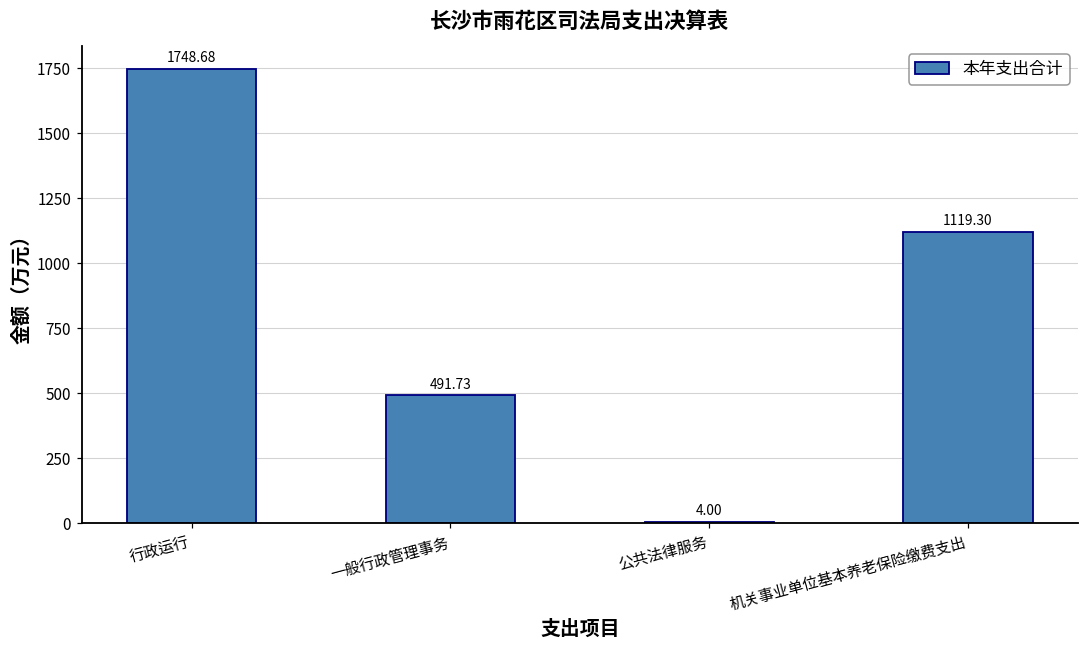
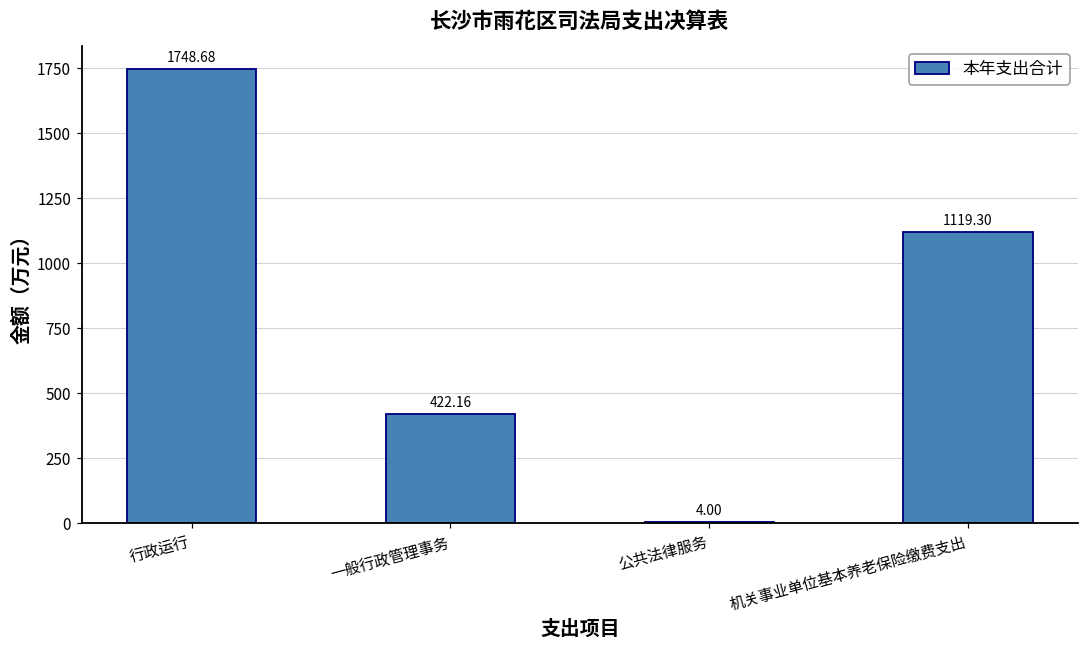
一般行政管理事务: 491.73 -> 422.16
